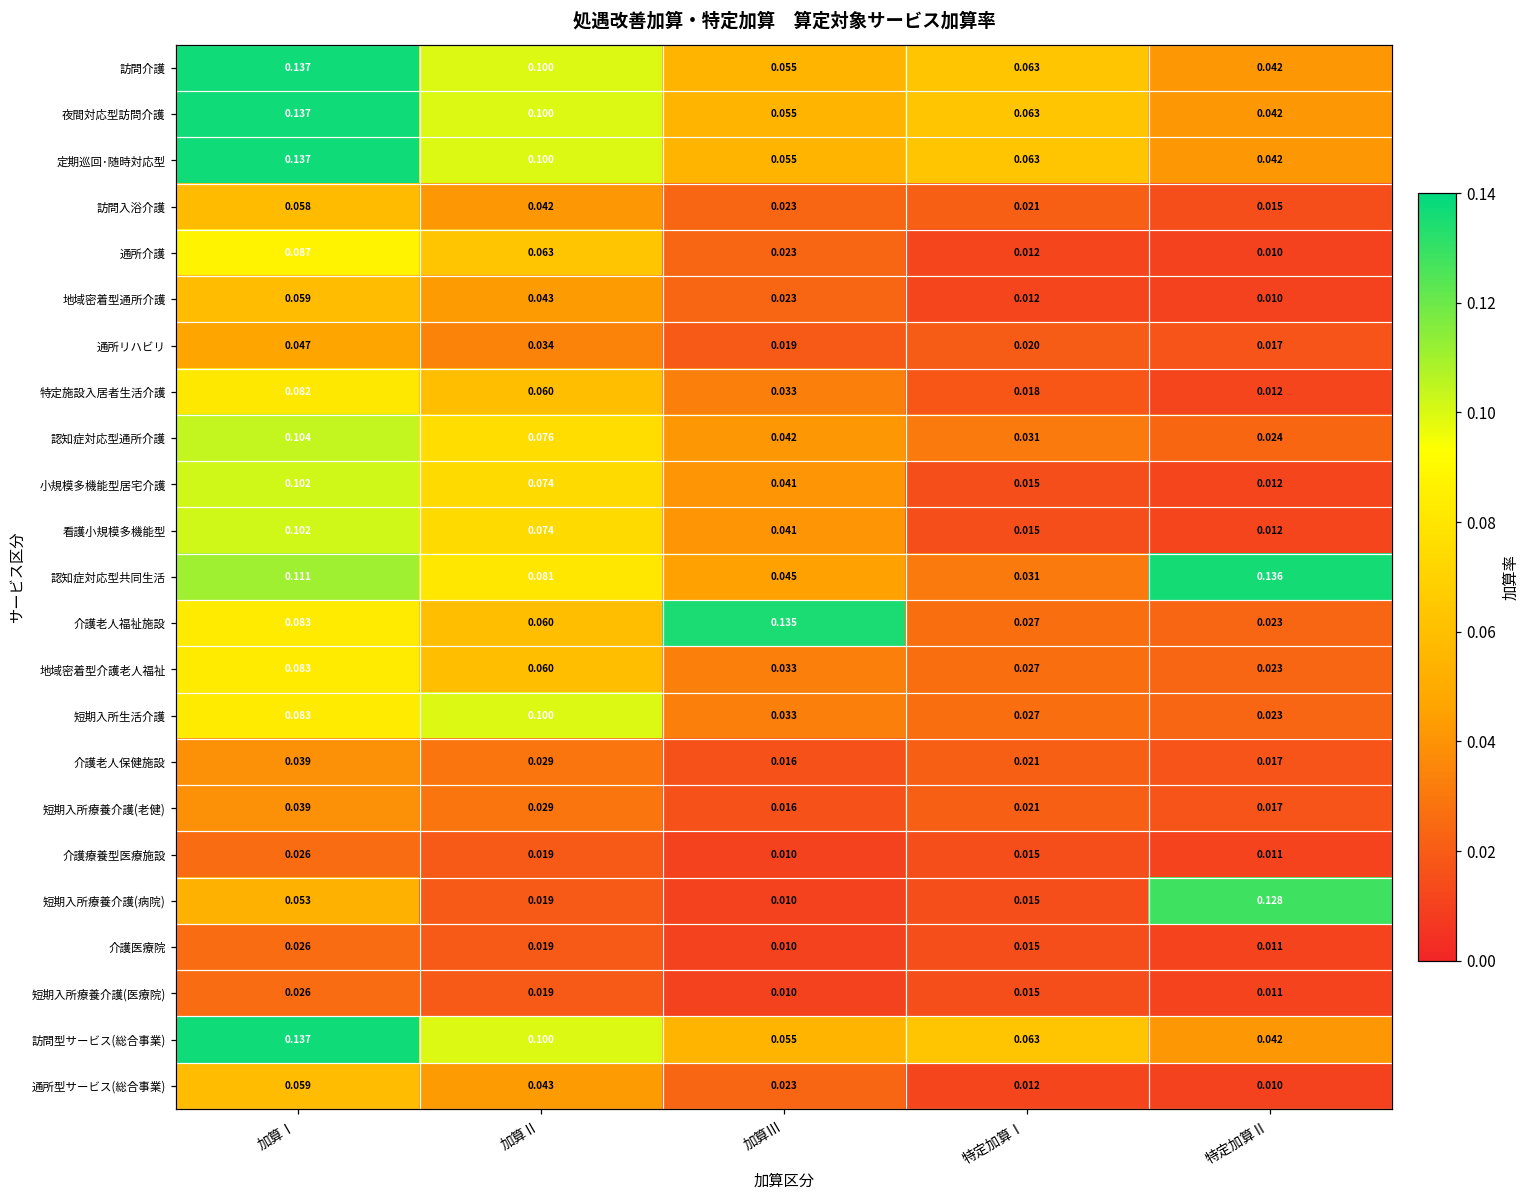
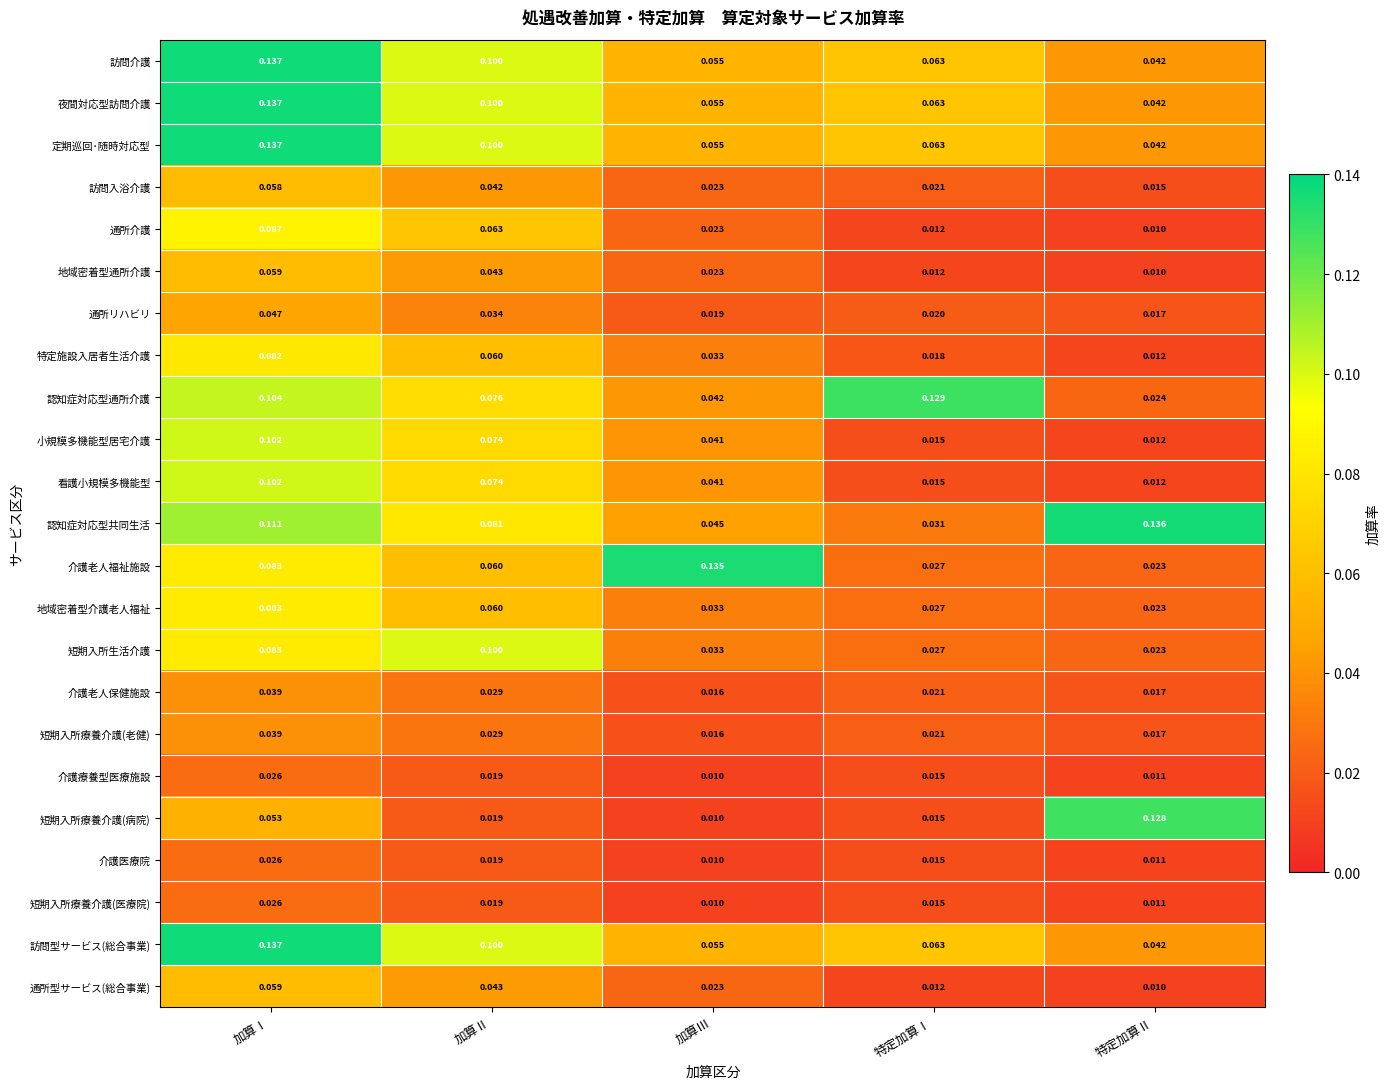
認知症対応型通所介護, 特定加算Ⅰ: 0.031 -> 0.129
